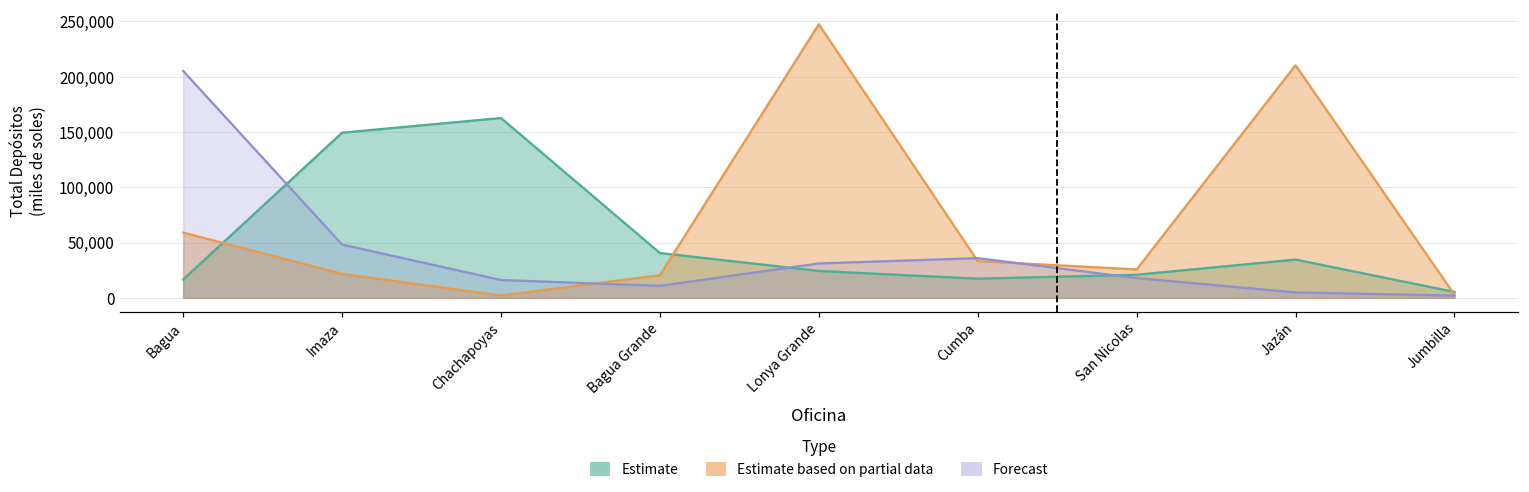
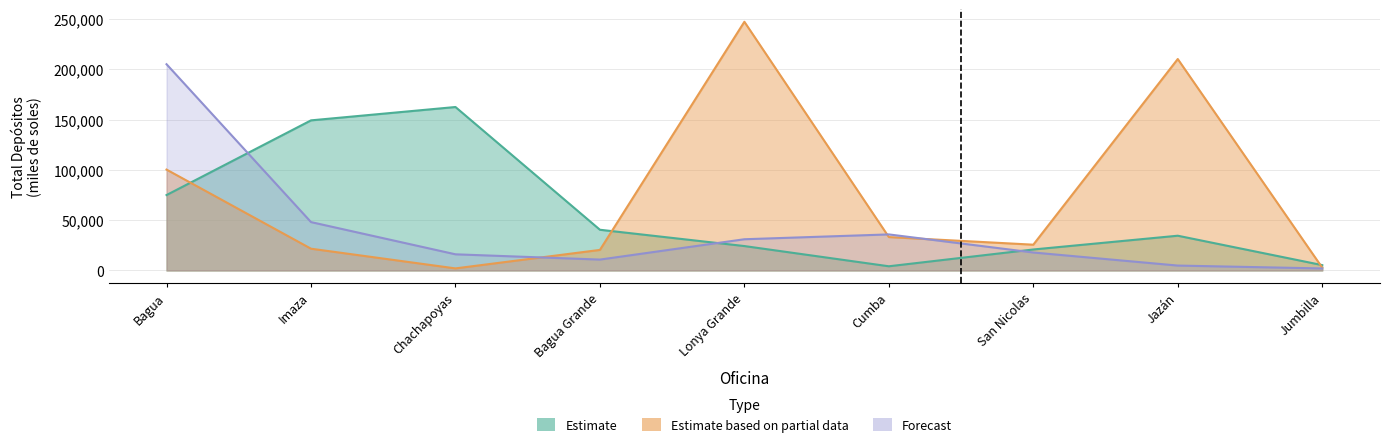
Estimate, Bagua: 17,000 -> 75,000
Estimate based on partial data, Bagua: 59,000 -> 100,000
Estimate, Cumba: 17,000 -> 4,000
